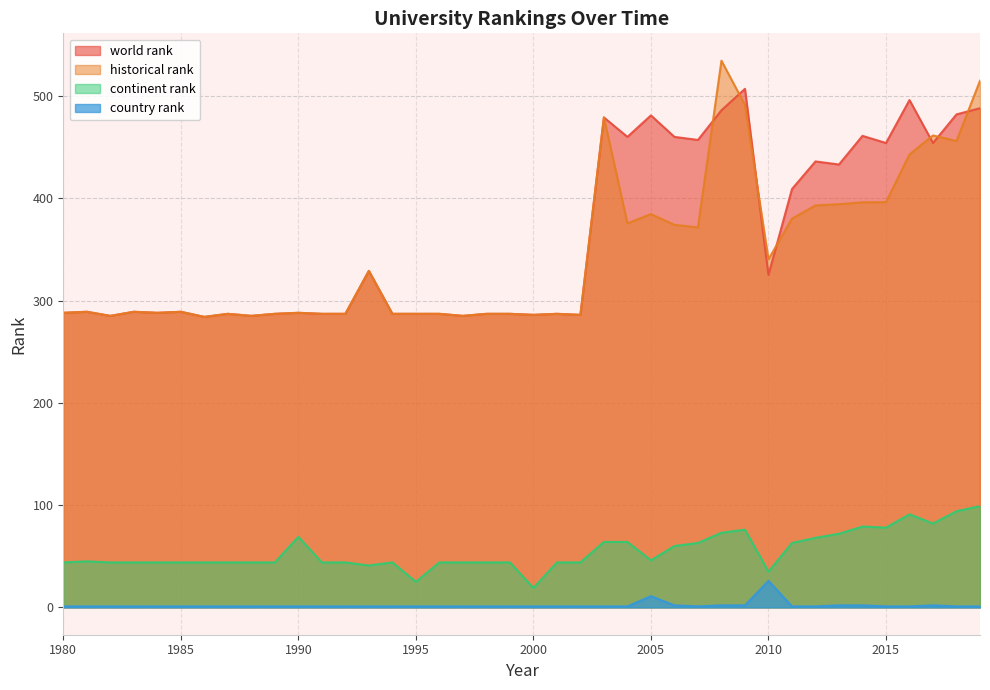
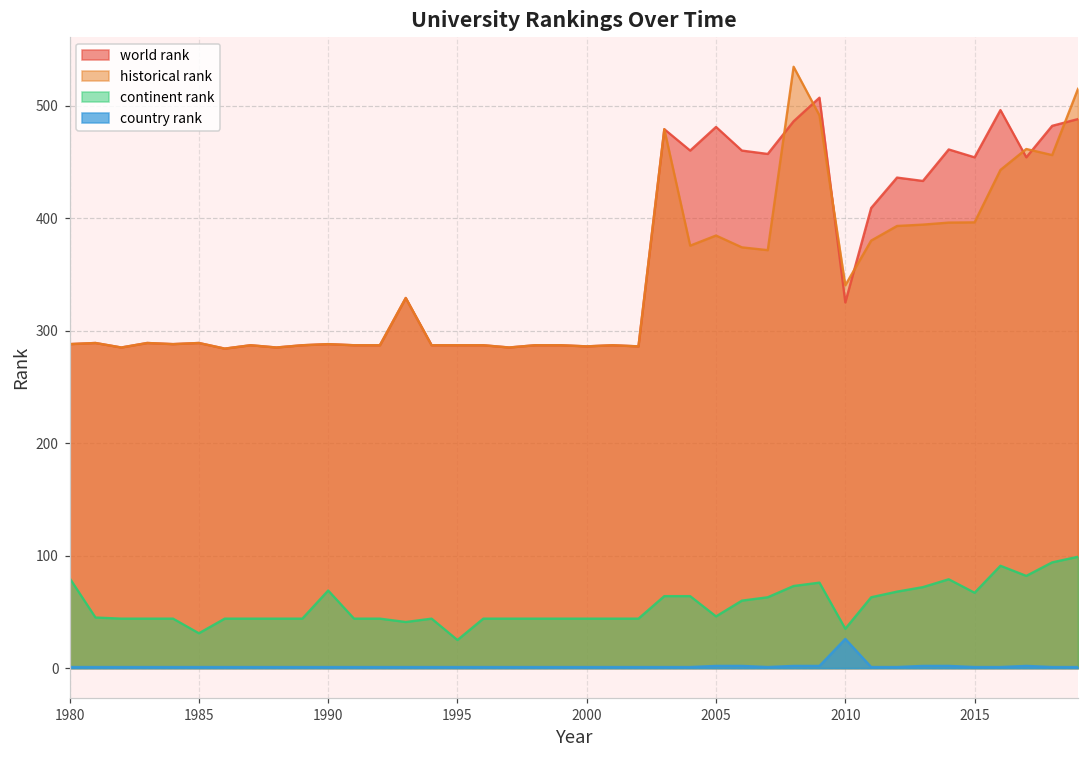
continent rank, 1980: 44 -> 80
continent rank, 1985: 44 -> 31
continent rank, 2000: 19 -> 44
country rank, 2005: 11 -> 2
continent rank, 2015: 78 -> 67
